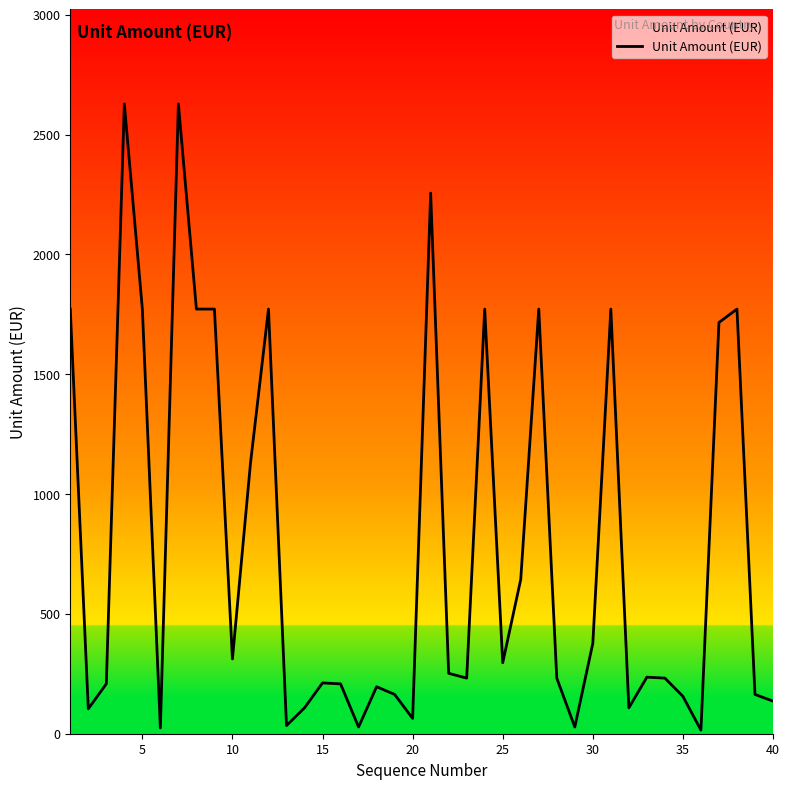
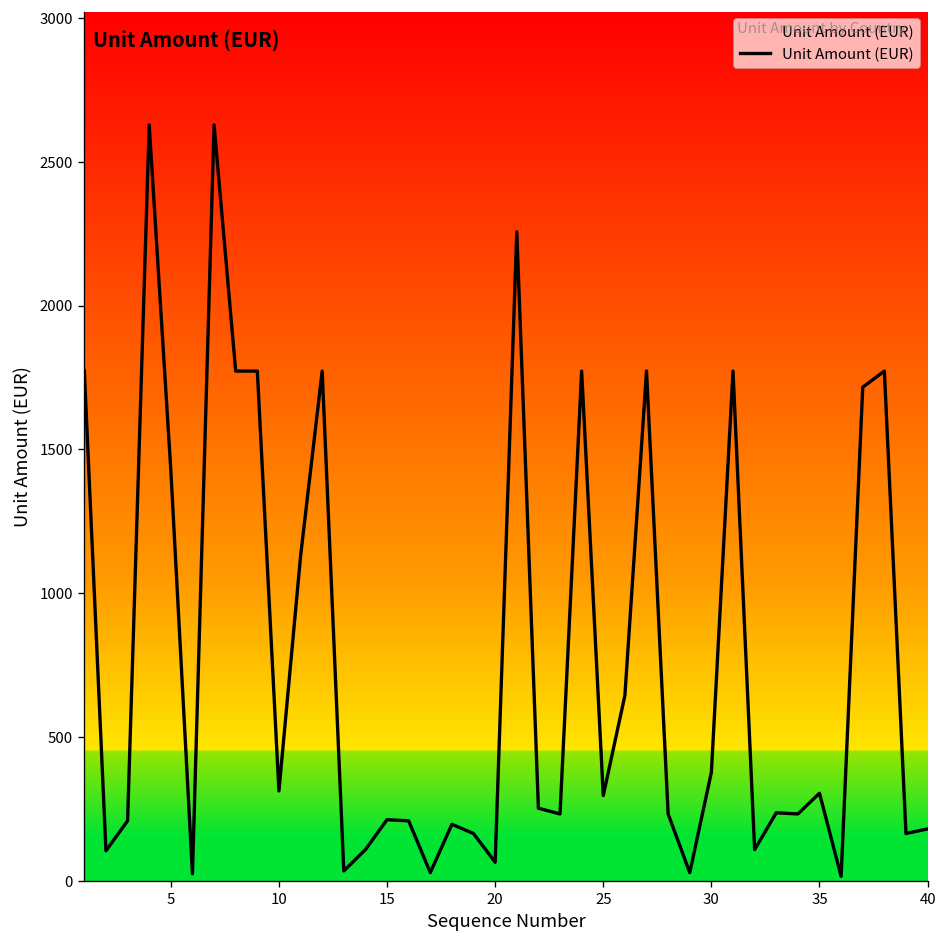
5: 1770 -> 1430
35: 160 -> 300
40: 140 -> 180
